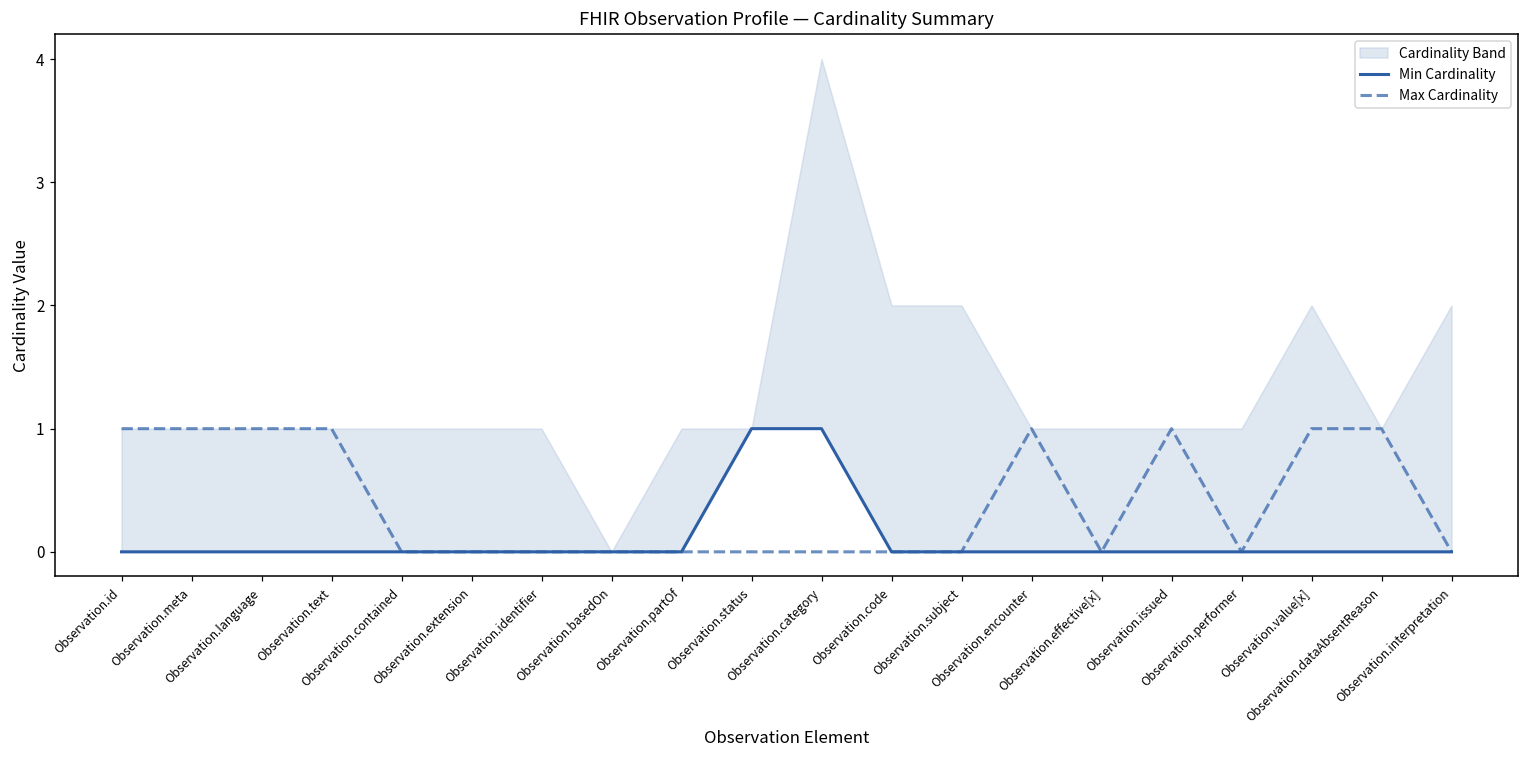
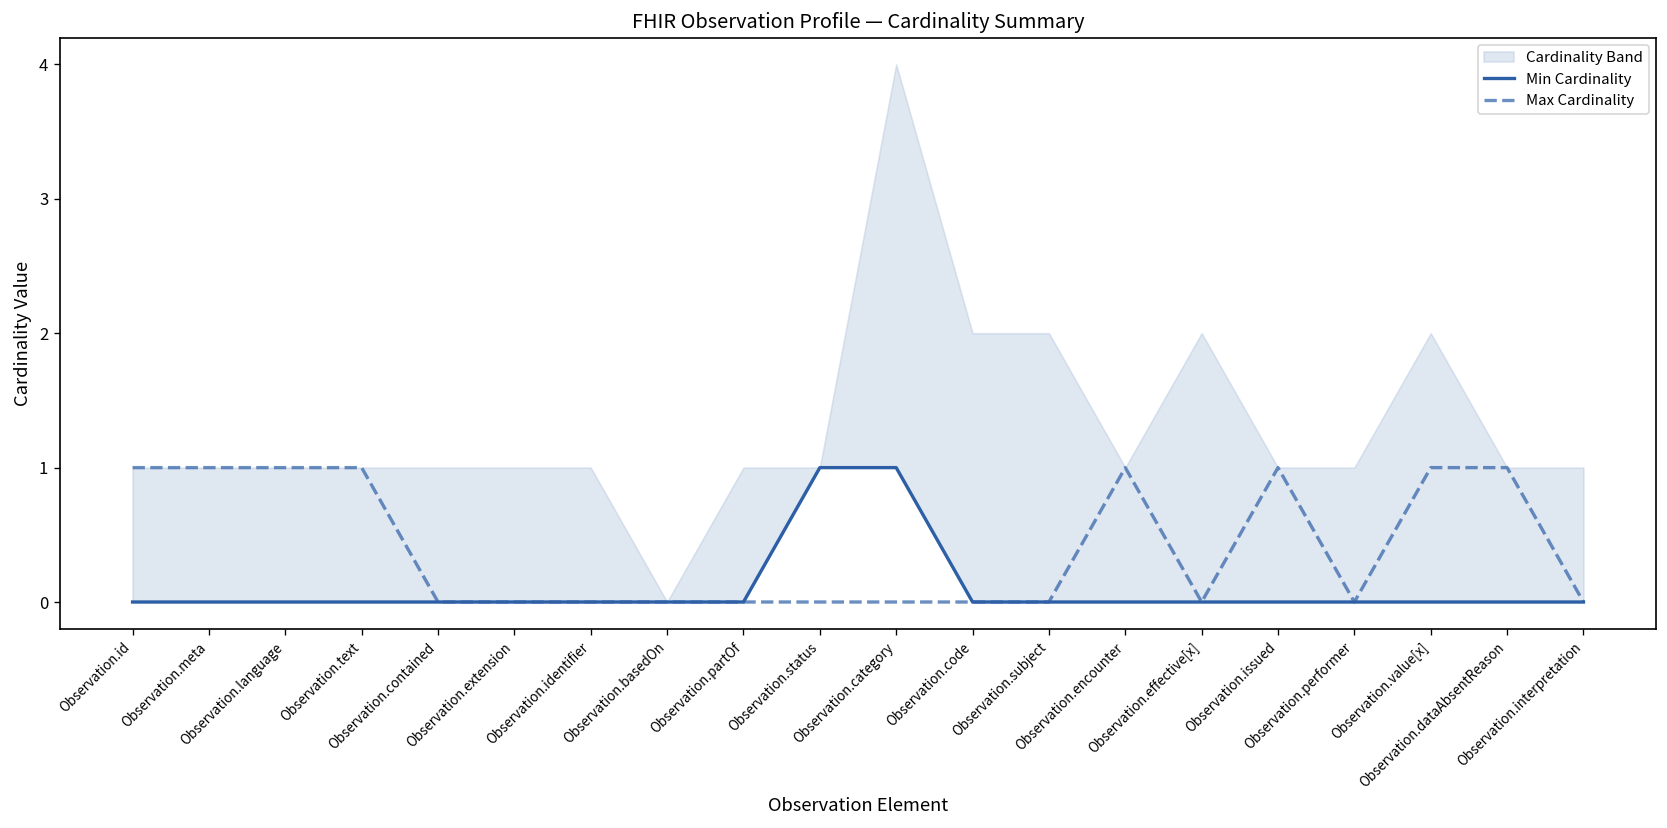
Cardinality Band, Observation.effective[x]: 1 -> 2
Cardinality Band, Observation.interpretation: 2 -> 1
